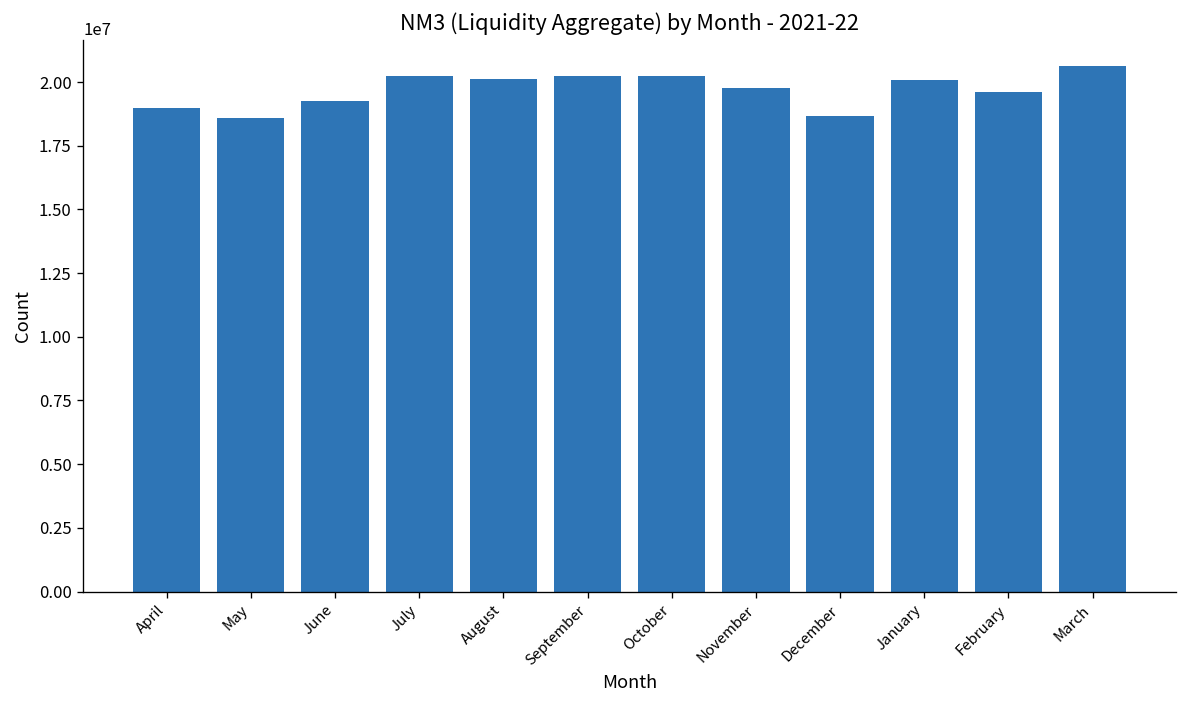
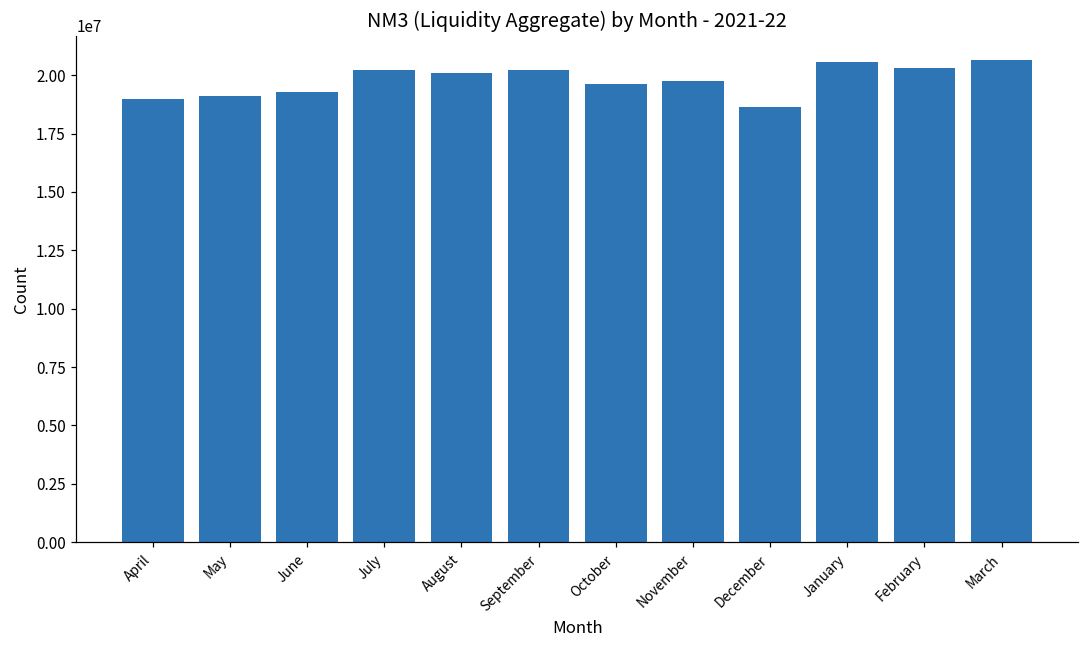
May: 18600000 -> 19100000
October: 20200000 -> 19600000
January: 20100000 -> 20600000
February: 19600000 -> 20300000
